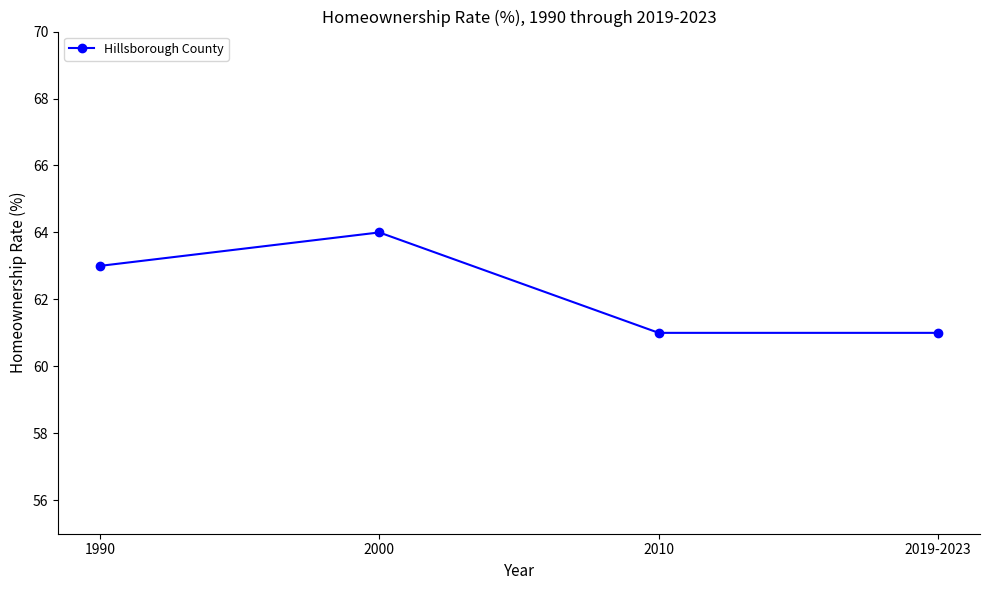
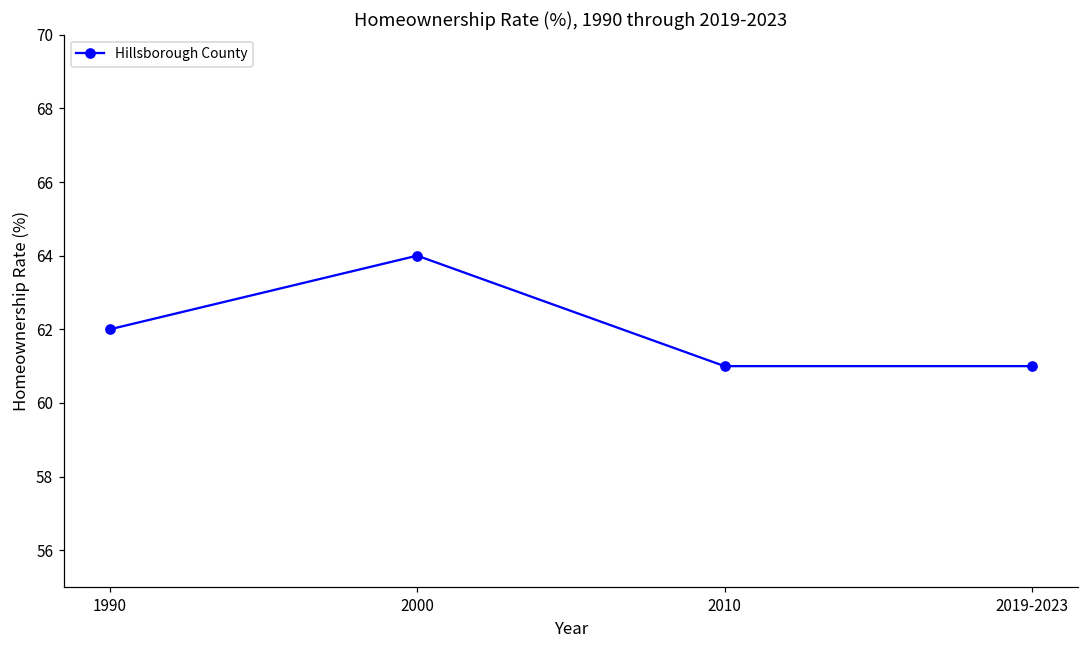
1990: 63 -> 62
